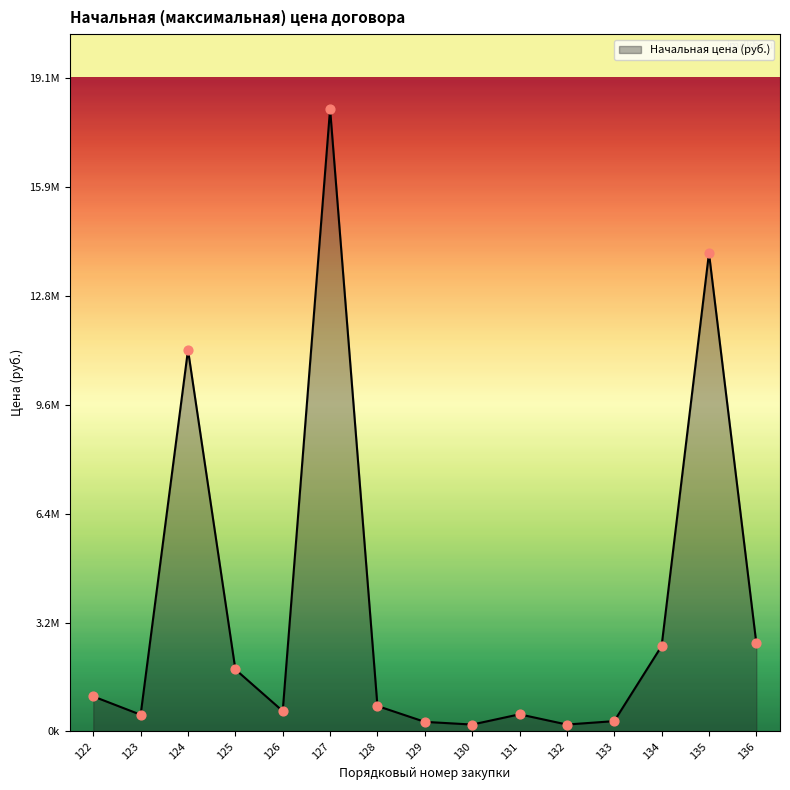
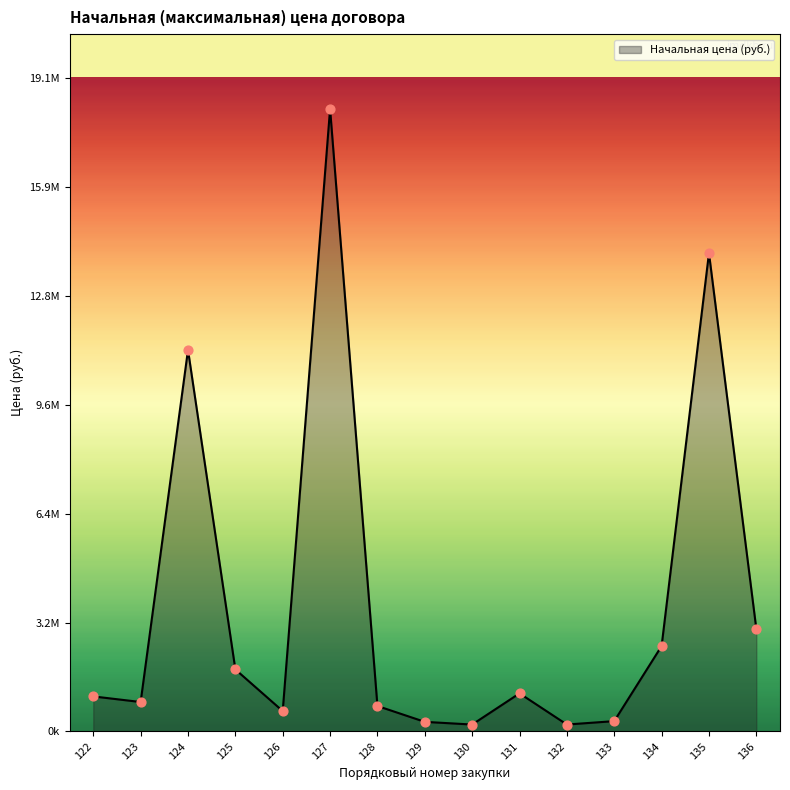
123: 500000 -> 900000
131: 500000 -> 1100000
136: 2600000 -> 3000000
